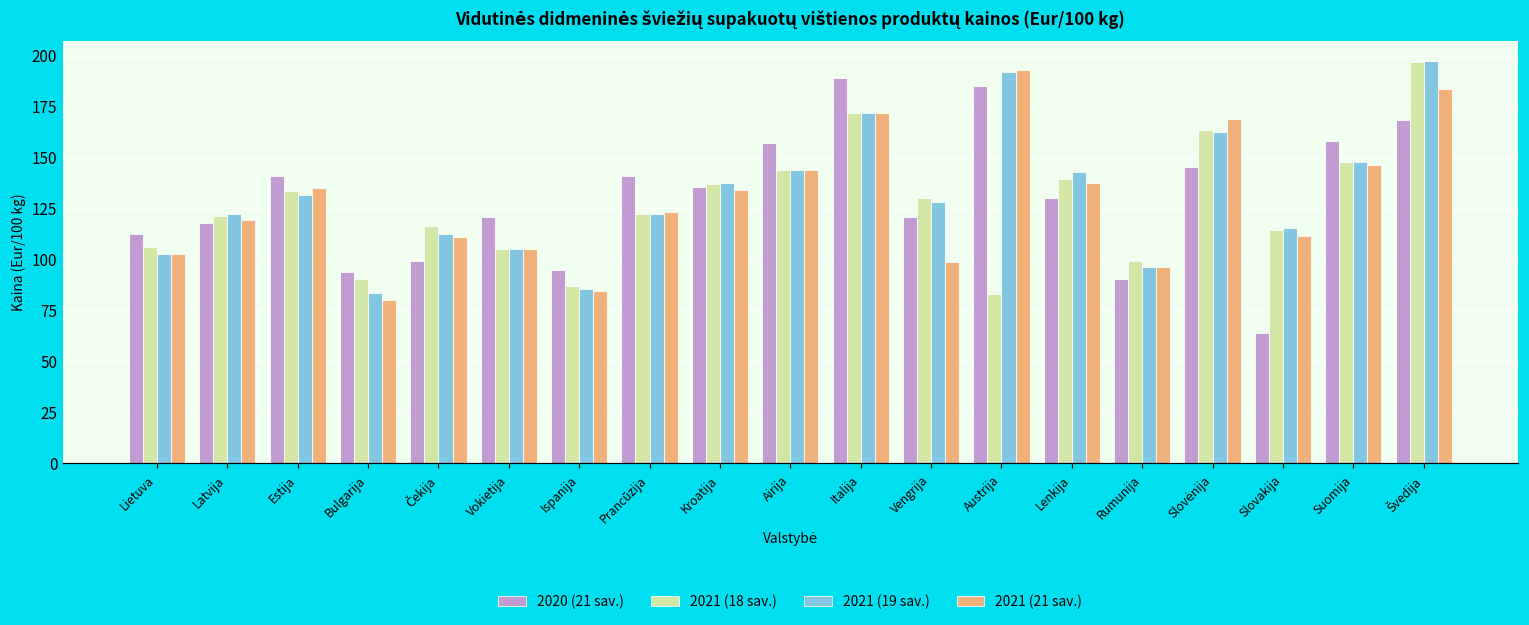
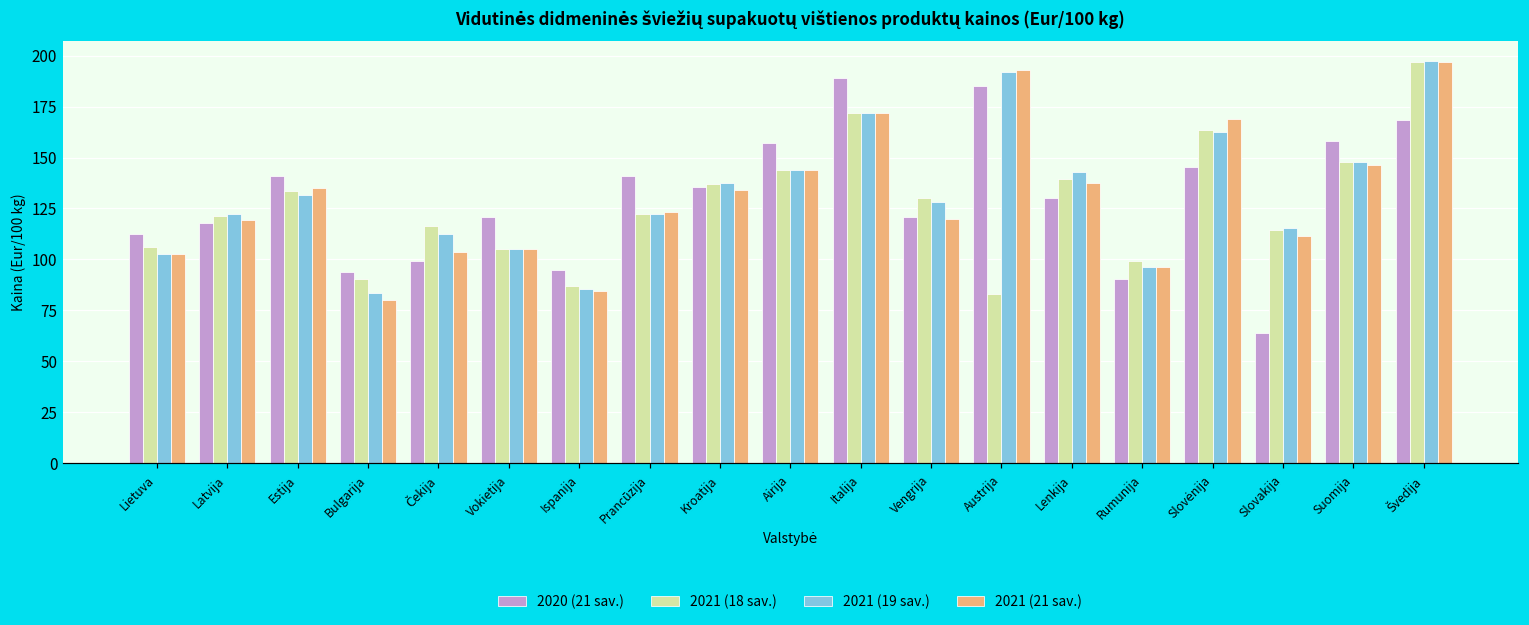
2021 (21 sav.), Čekija: 111 -> 104
2021 (21 sav.), Vengrija: 99 -> 120
2021 (21 sav.), Švedija: 184 -> 197
